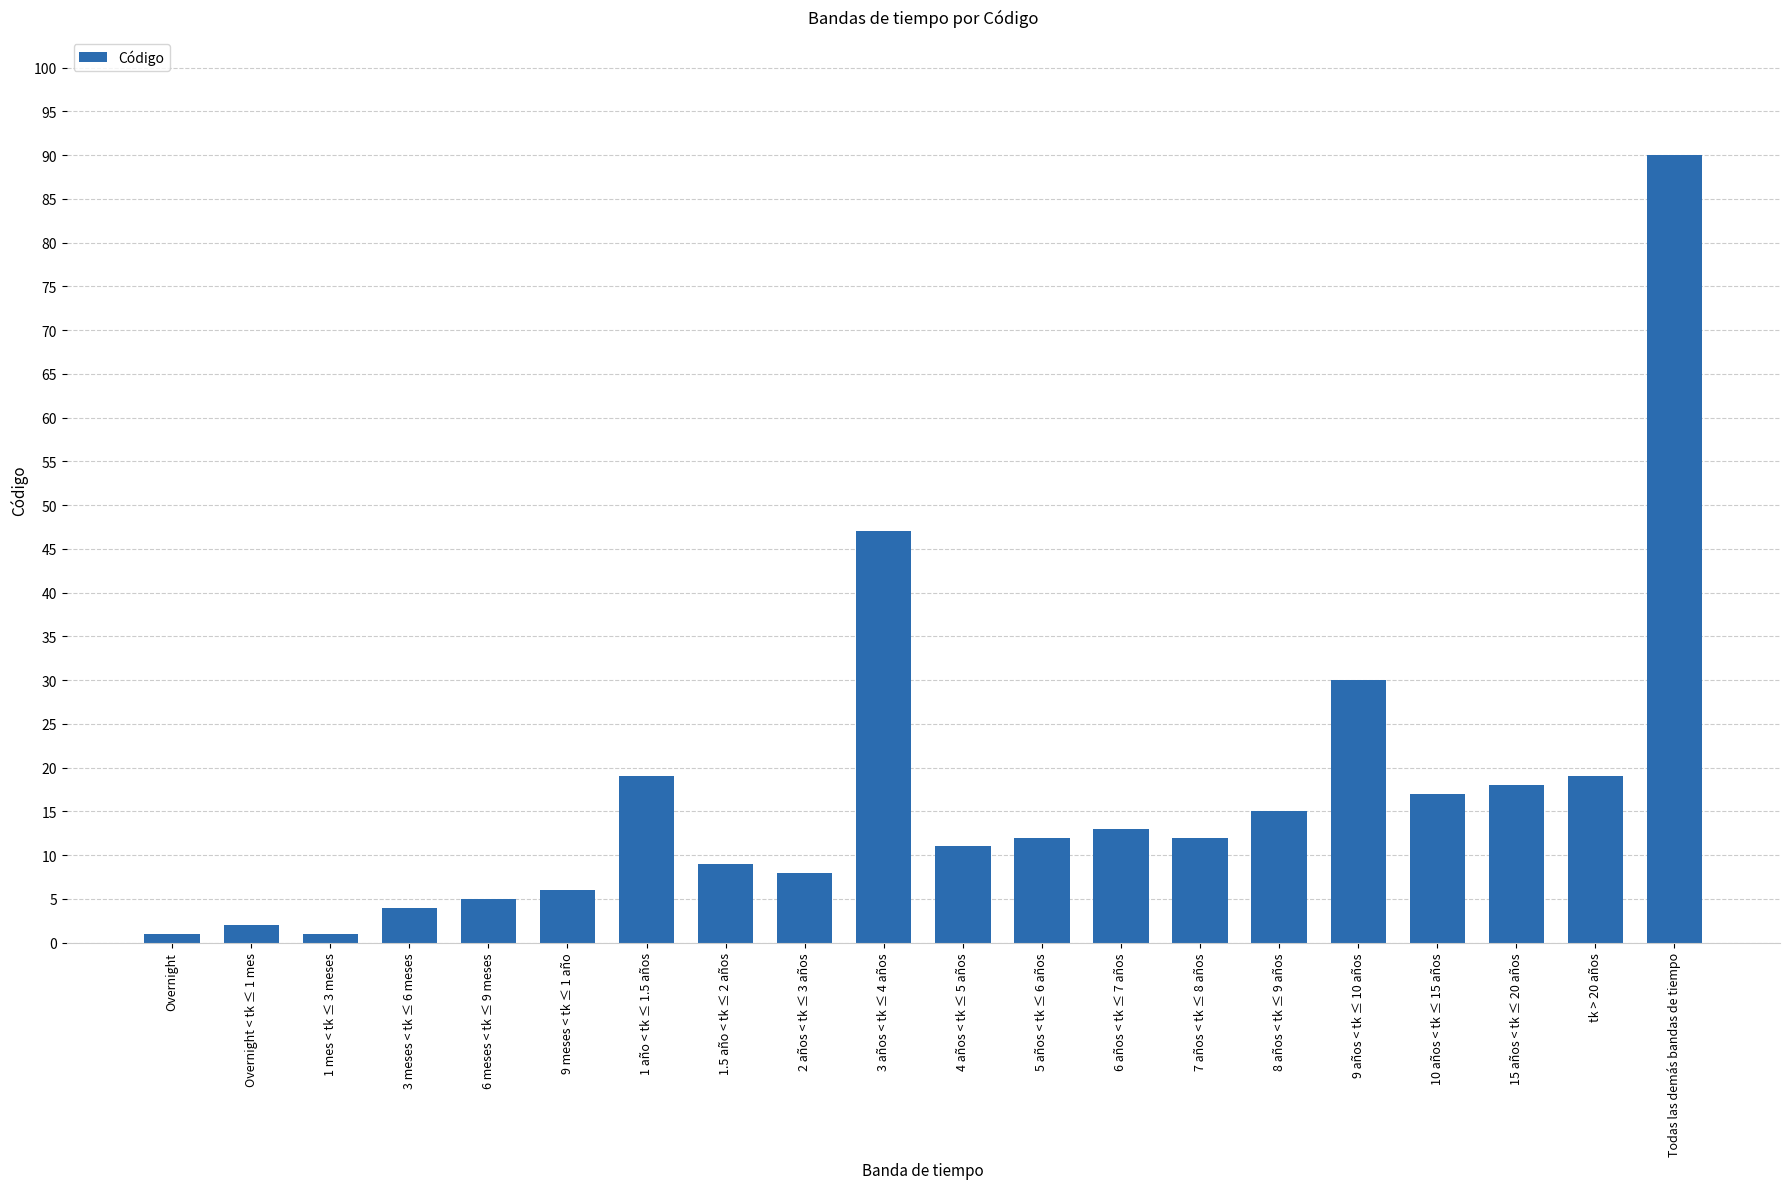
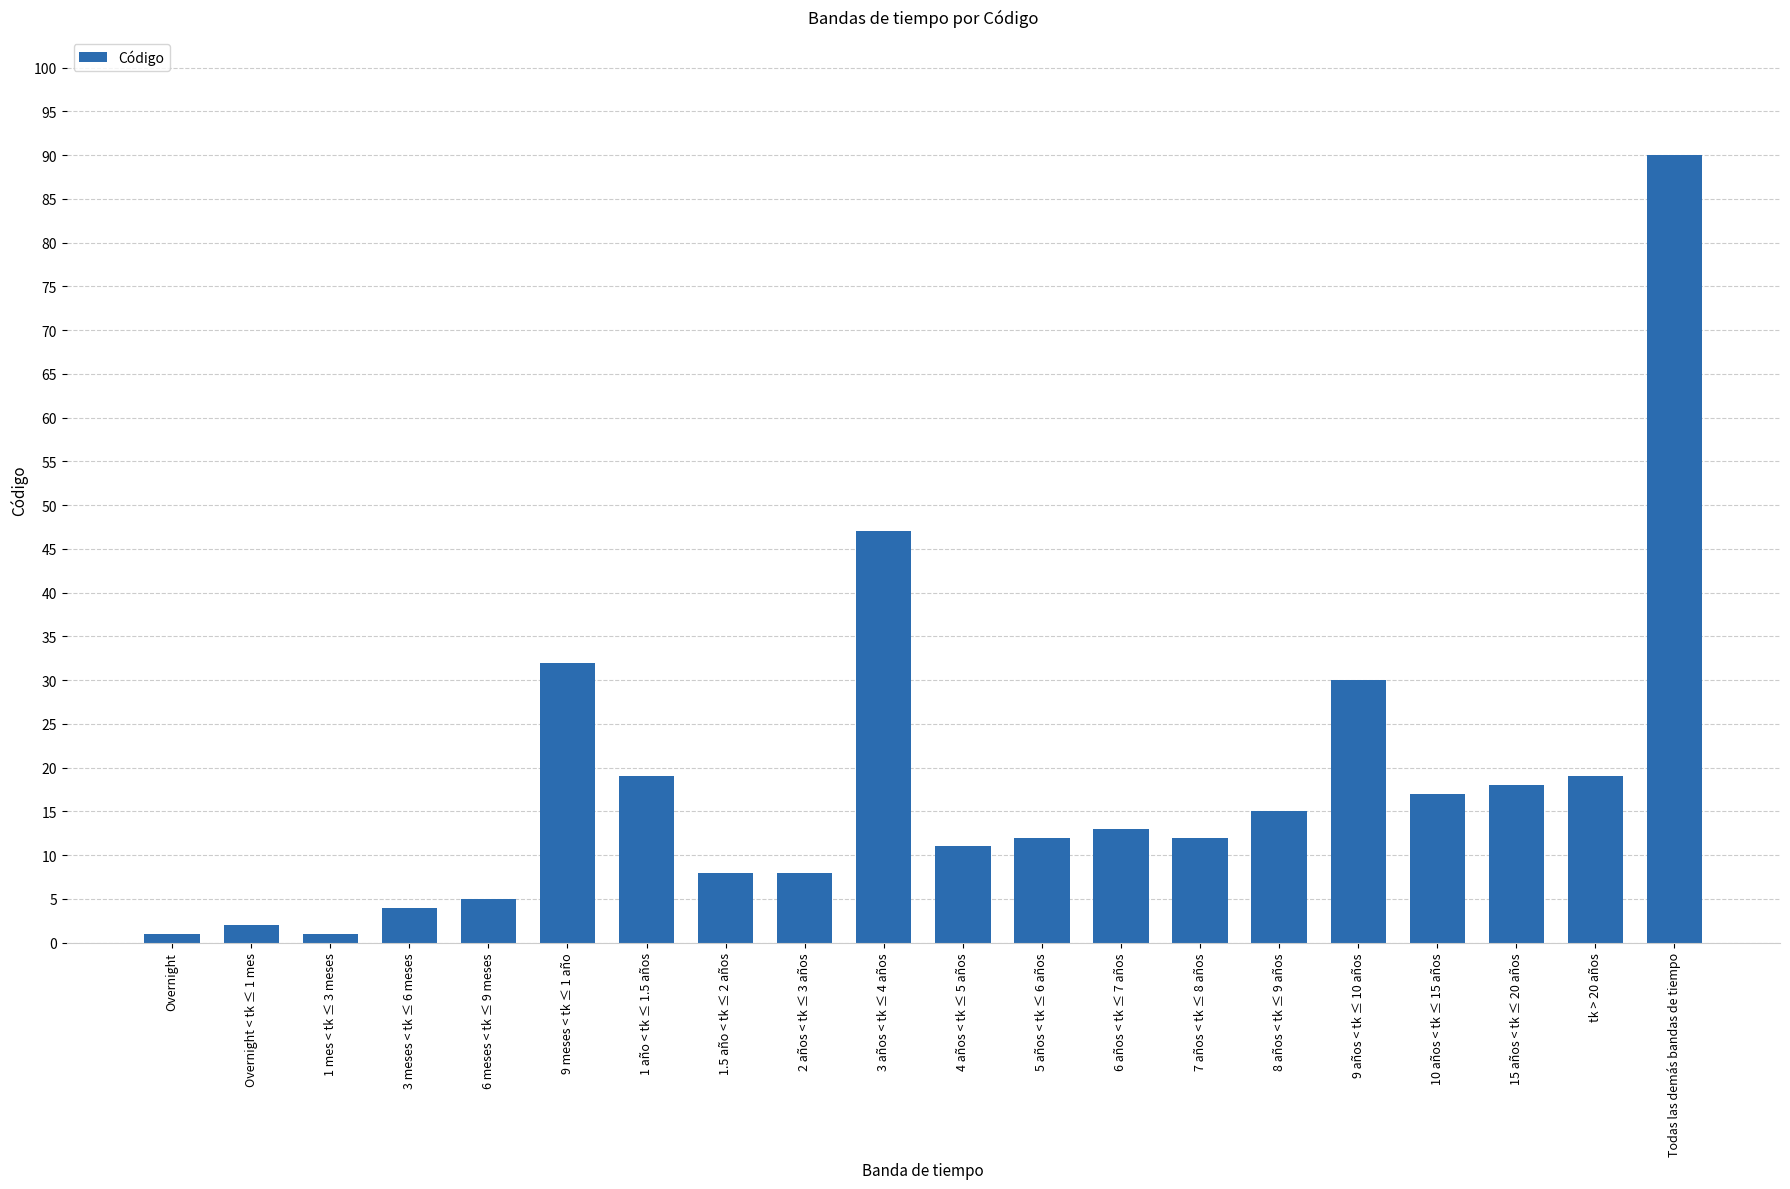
9 meses < tk ≤ 1 año: 6 -> 32
1.5 año < tk ≤ 2 años: 9 -> 8
